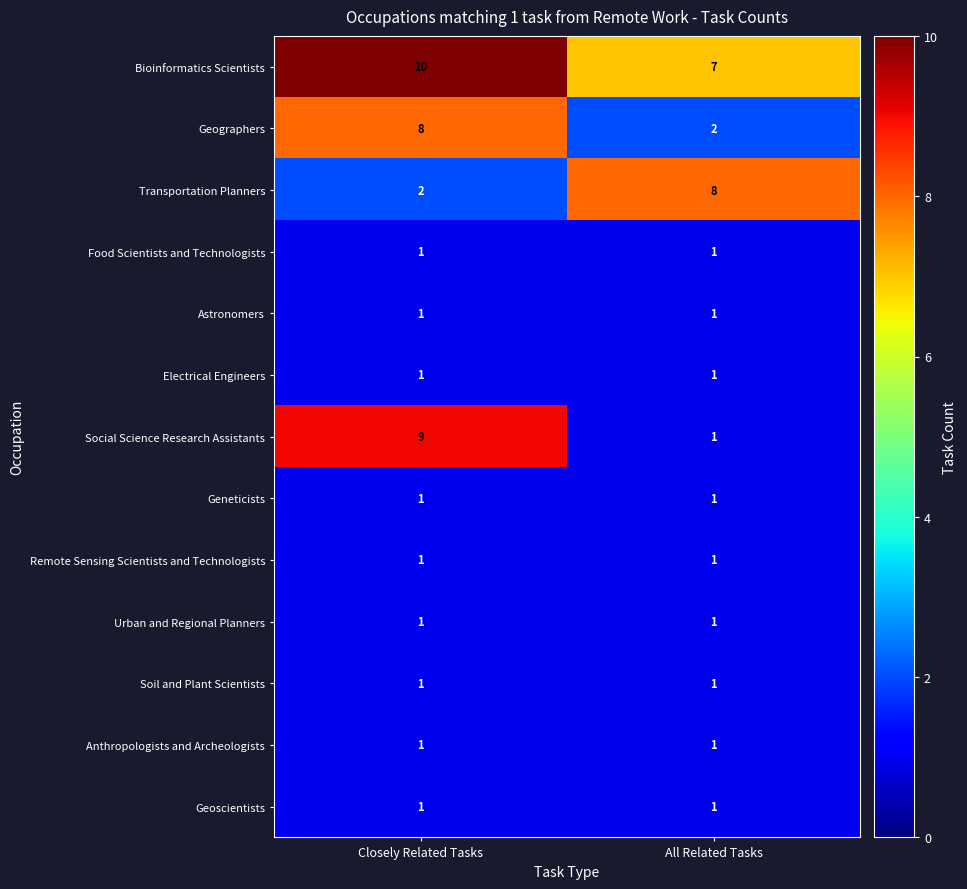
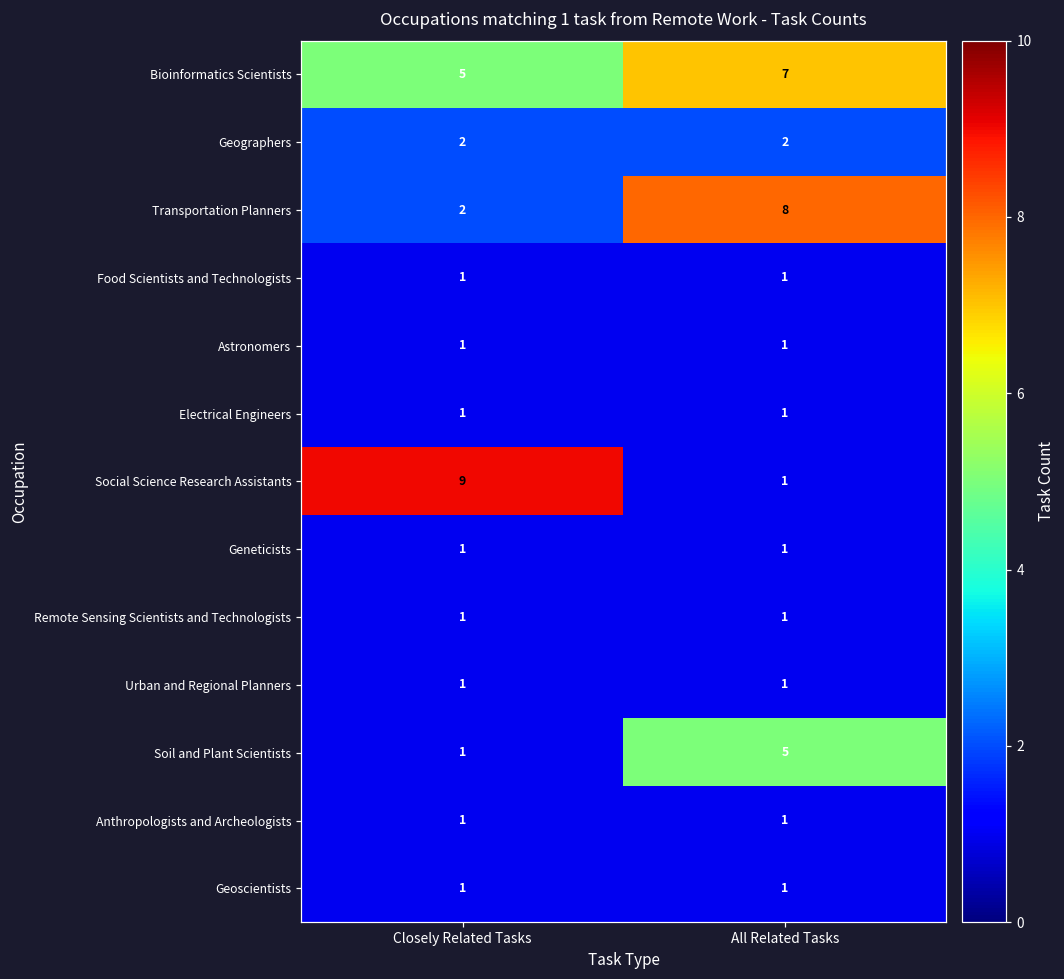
Bioinformatics Scientists, Closely Related Tasks: 10 -> 5
Geographers, Closely Related Tasks: 8 -> 2
Soil and Plant Scientists, All Related Tasks: 1 -> 5
